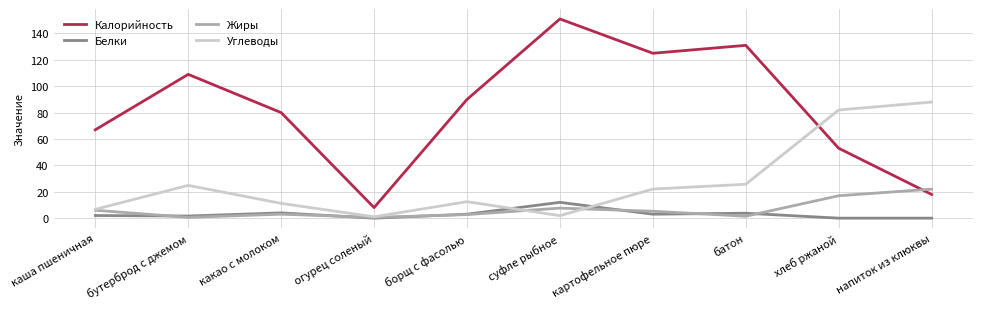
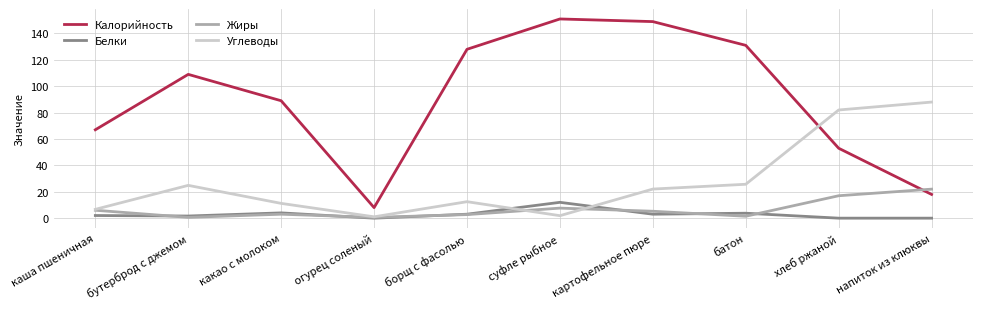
Калорийность, какао с молоком: 80 -> 89
Калорийность, борщ с фасолью: 90 -> 128
Калорийность, картофельное пюре: 125 -> 149
